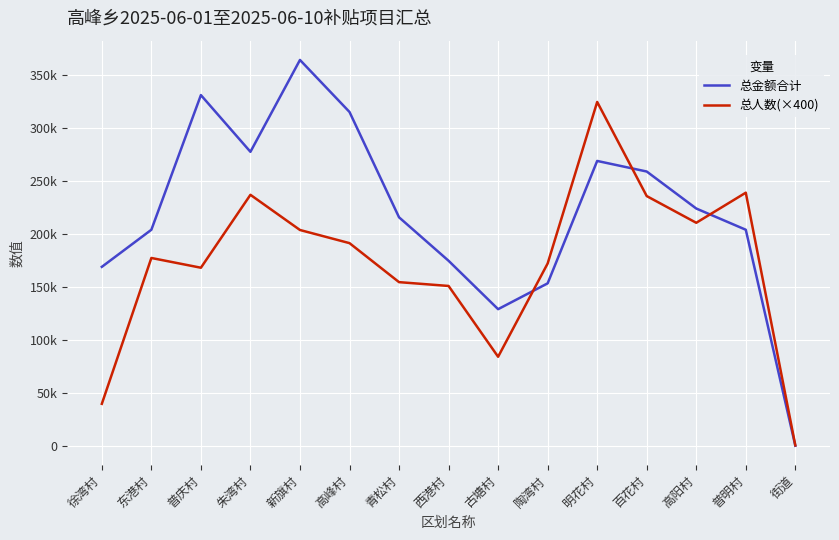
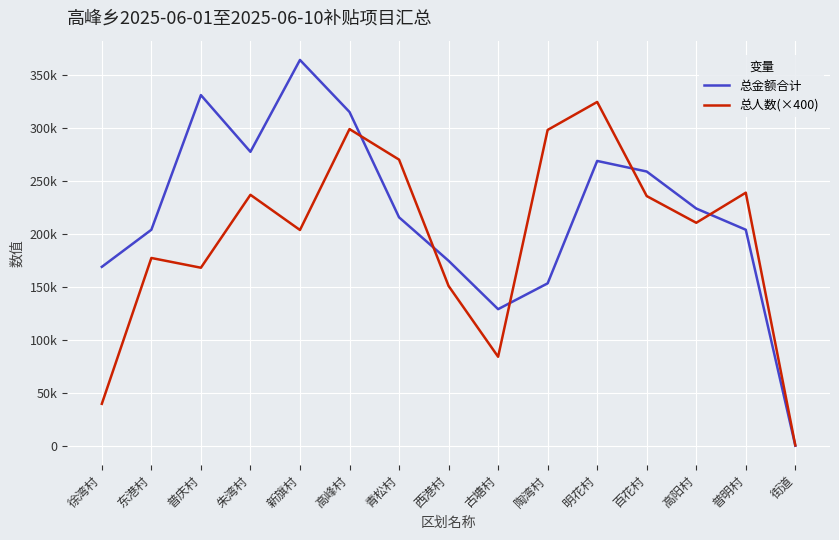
总人数(×400), 高峰村: 192000 -> 299000
总人数(×400), 青松村: 155000 -> 270000
总人数(×400), 陶湾村: 172000 -> 298000
